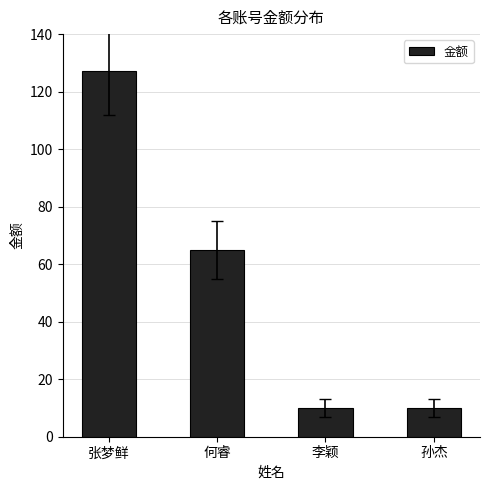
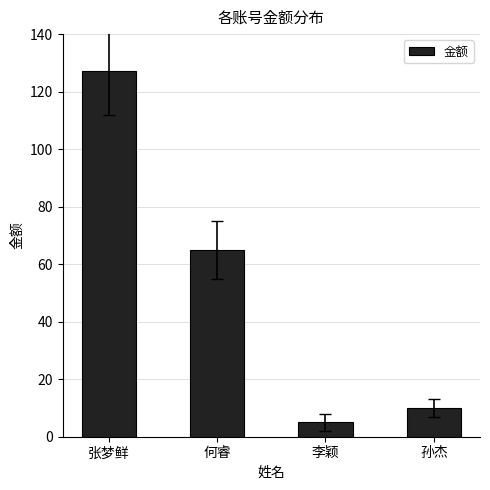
金额, 李颖: 10 -> 5
